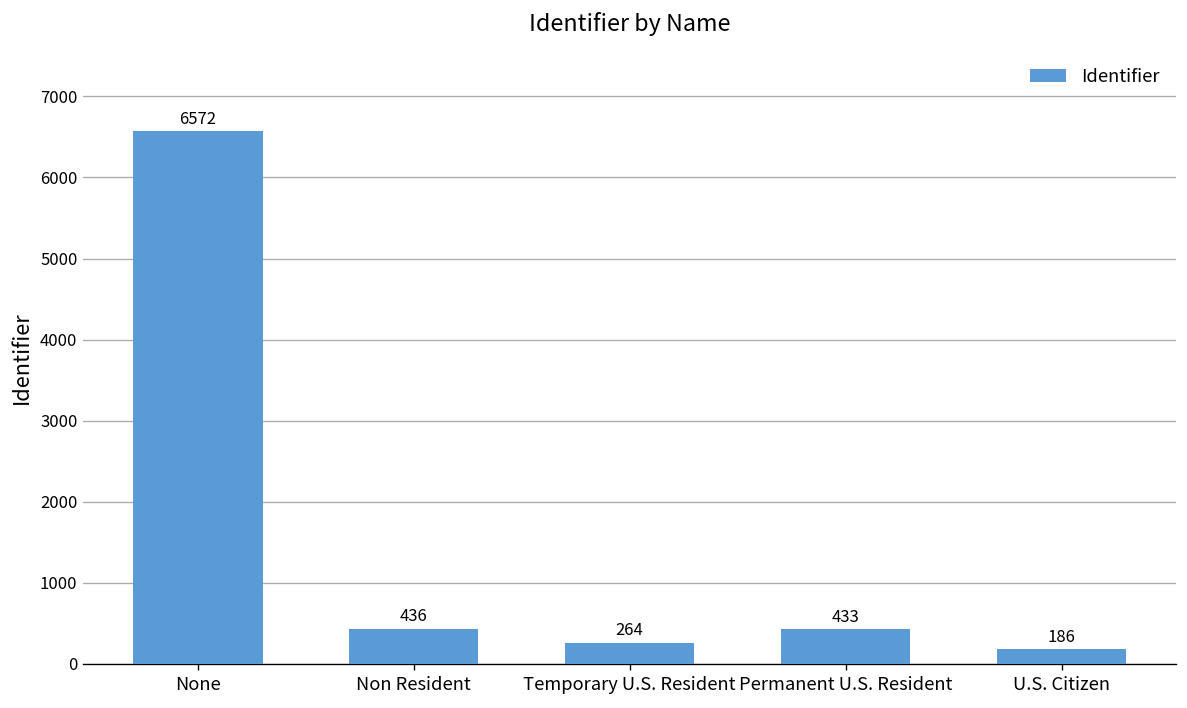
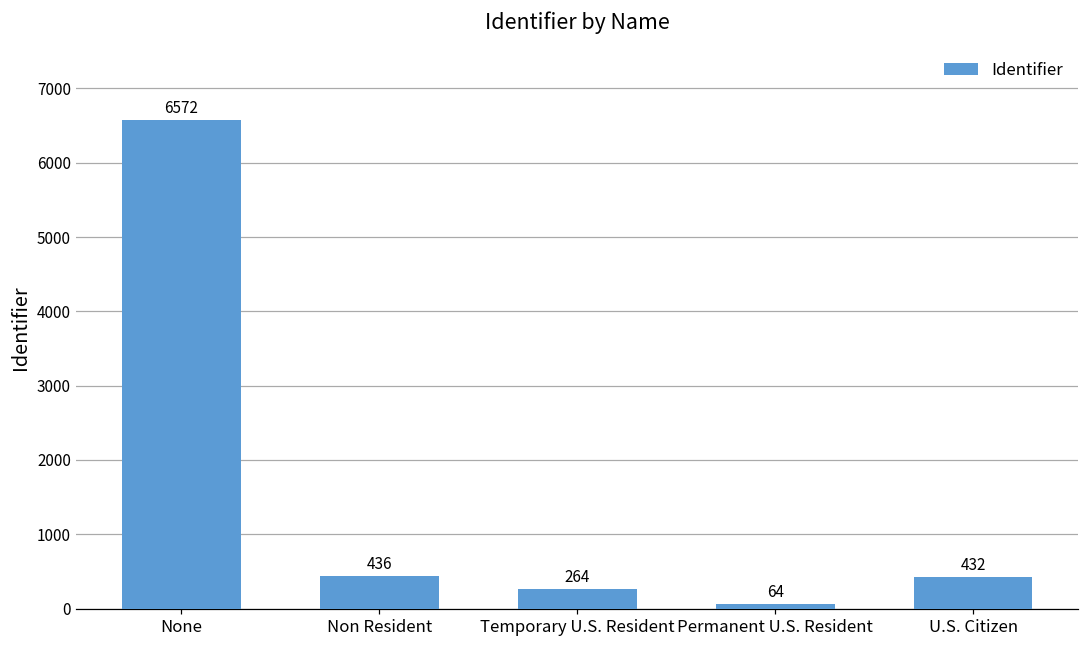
Permanent U.S. Resident: 433 -> 64
U.S. Citizen: 186 -> 432
